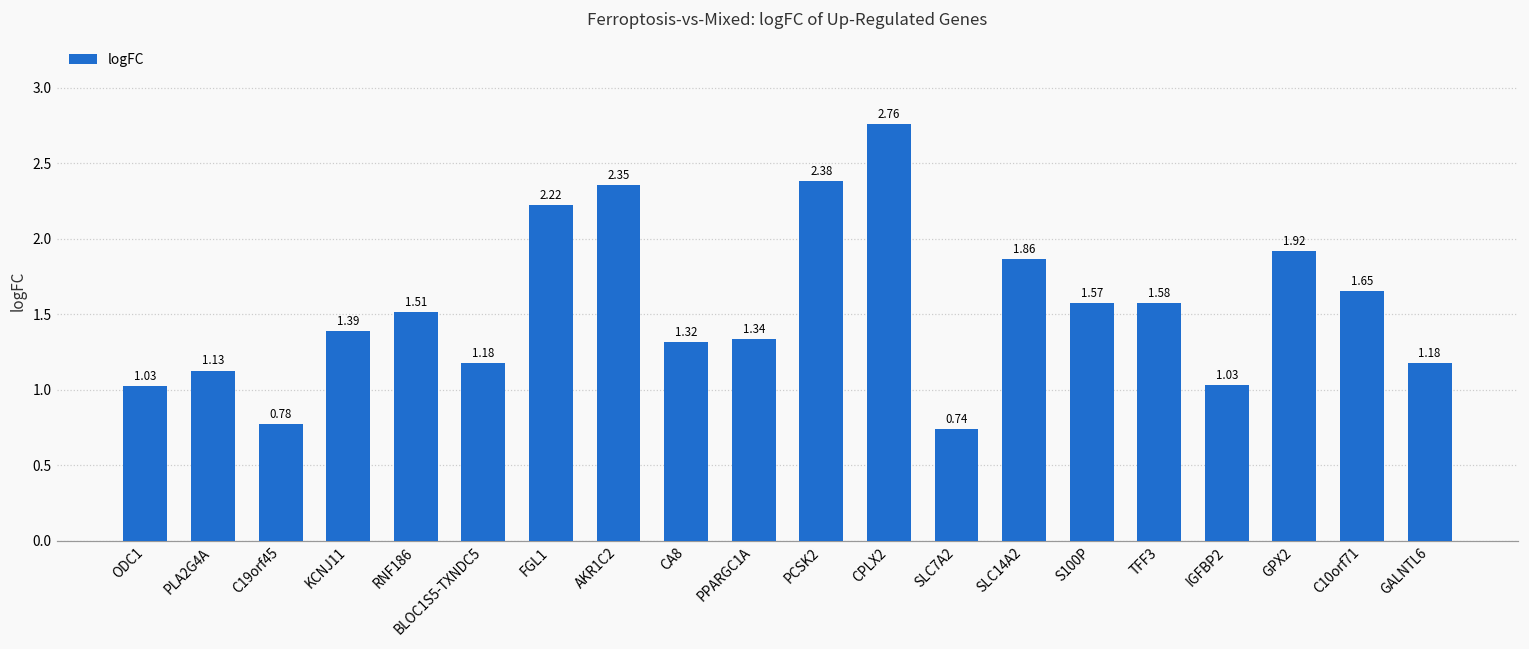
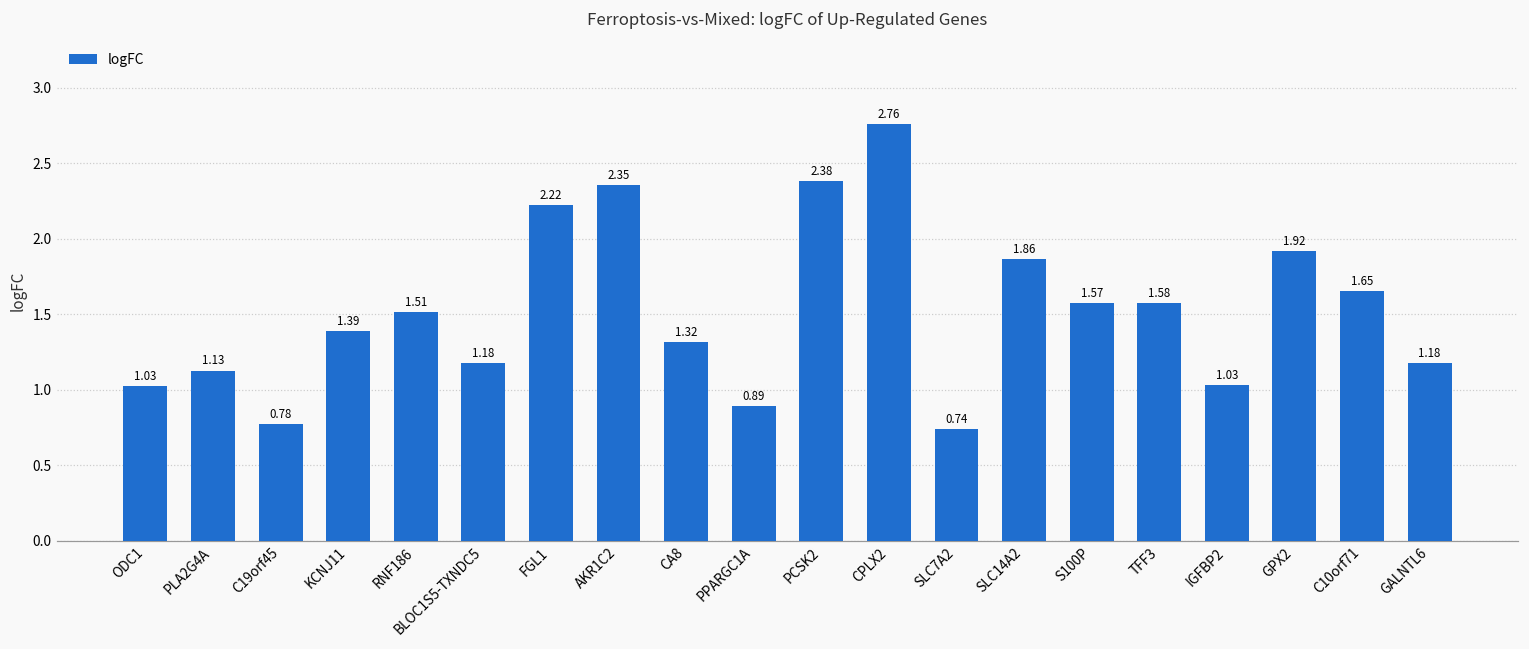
PPARGC1A: 1.34 -> 0.89
